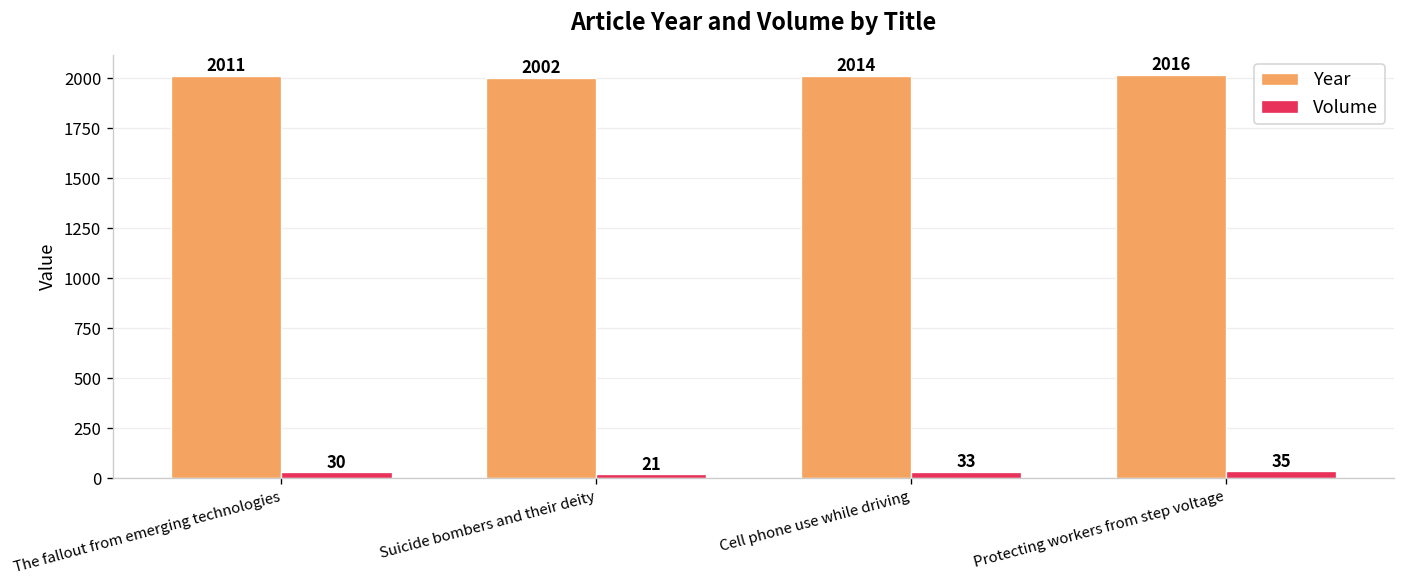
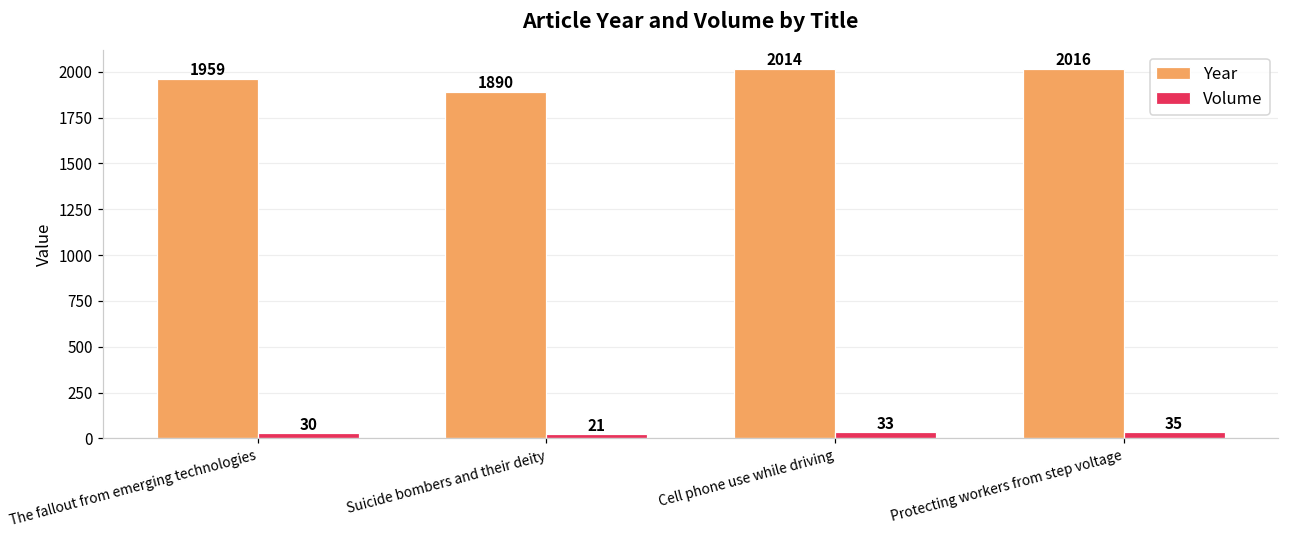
Year, The fallout from emerging technologies: 2011 -> 1959
Year, Suicide bombers and their deity: 2002 -> 1890
